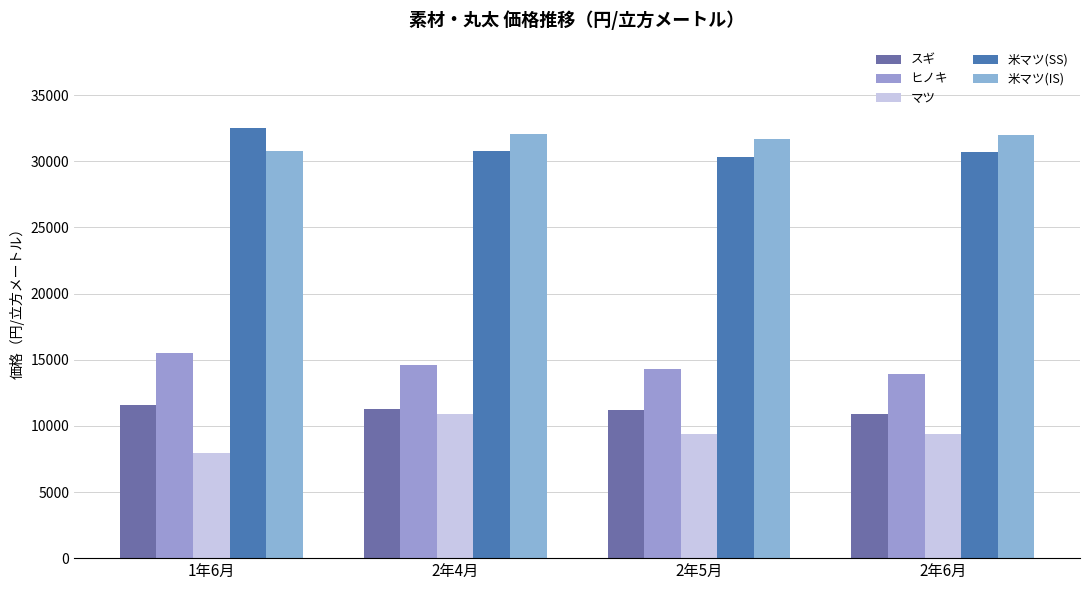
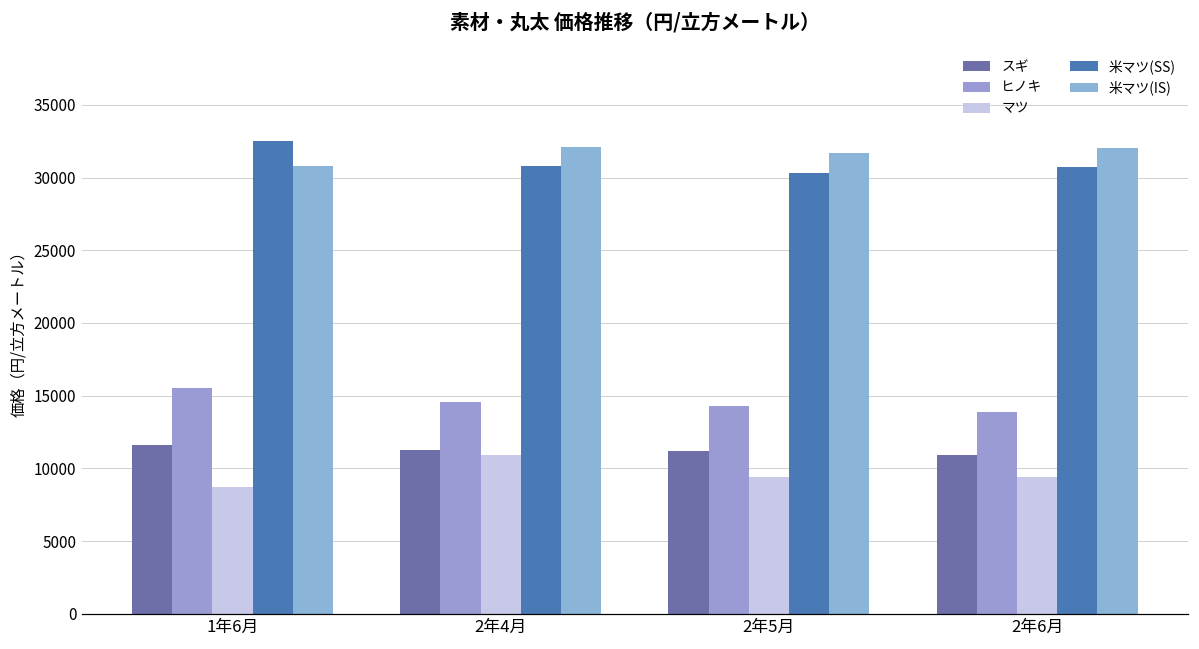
マツ, 1年6月: 7900 -> 8700
